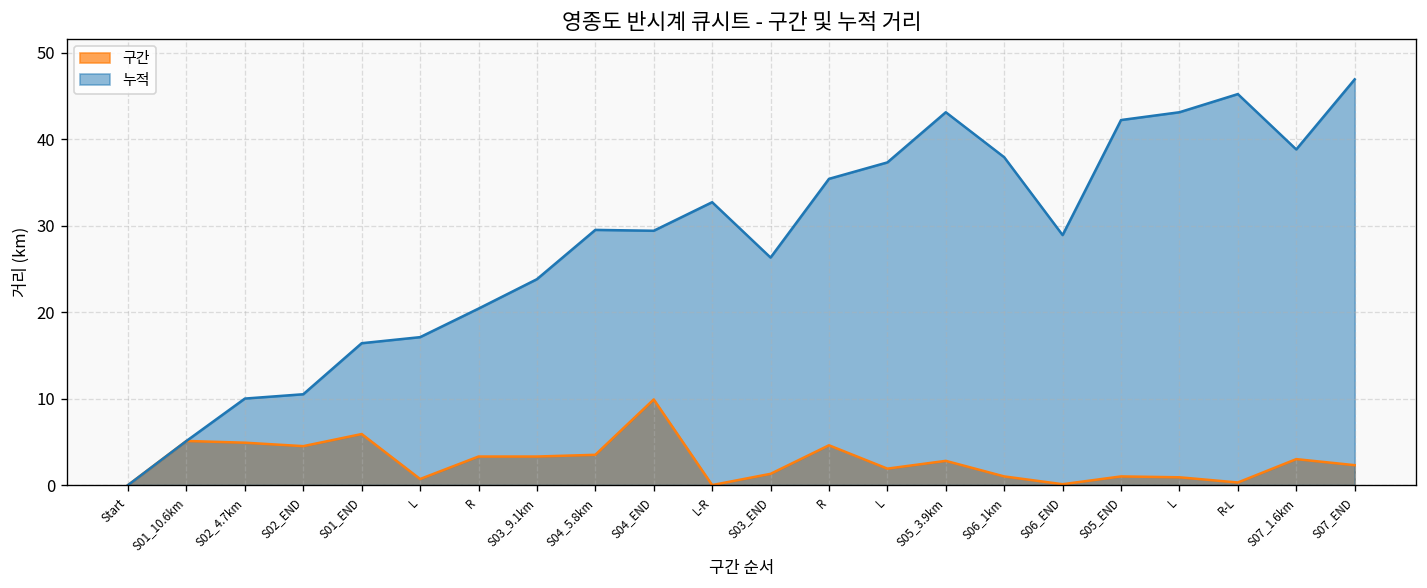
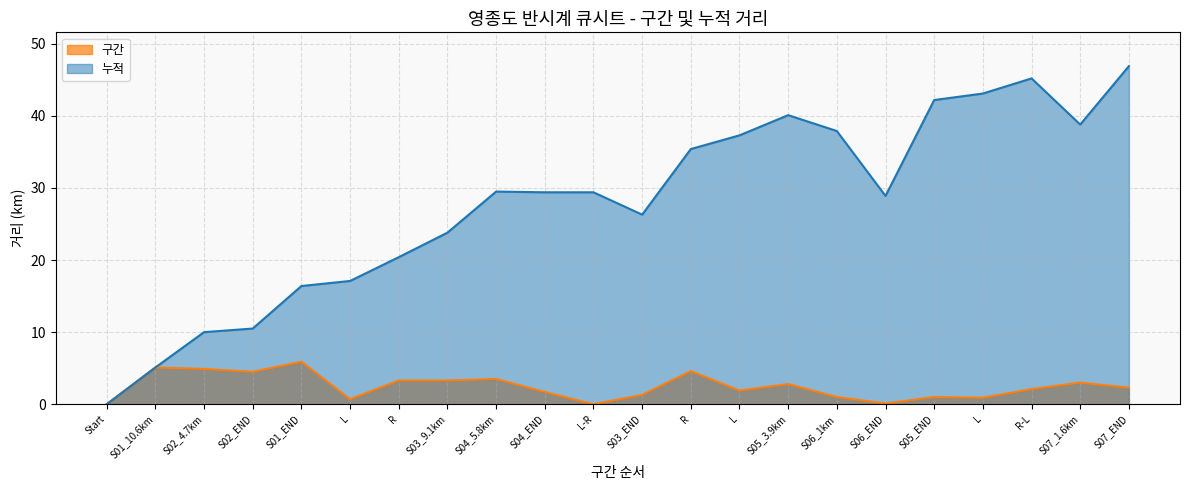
구간, S04_END: 10 -> 2
누적, L-R: 33 -> 29
누적, S05_3.9km: 43 -> 40
구간, R-L: 0 -> 2
